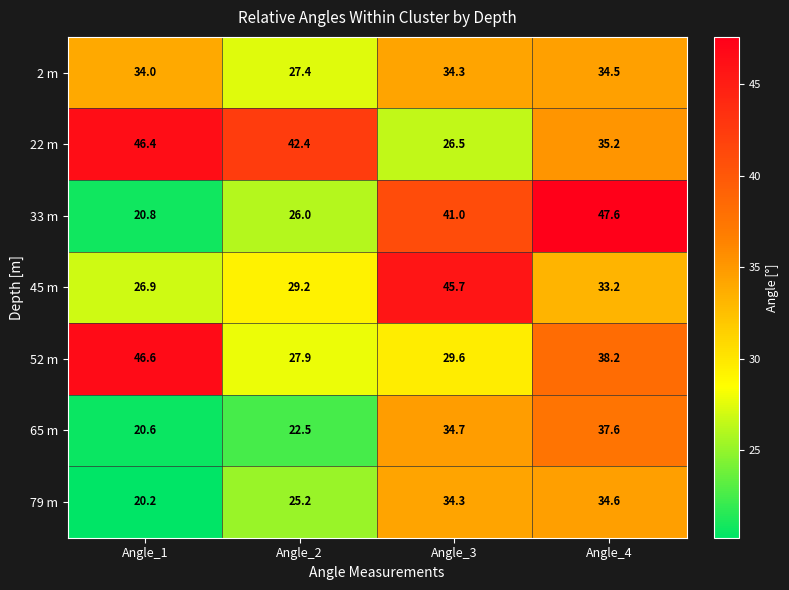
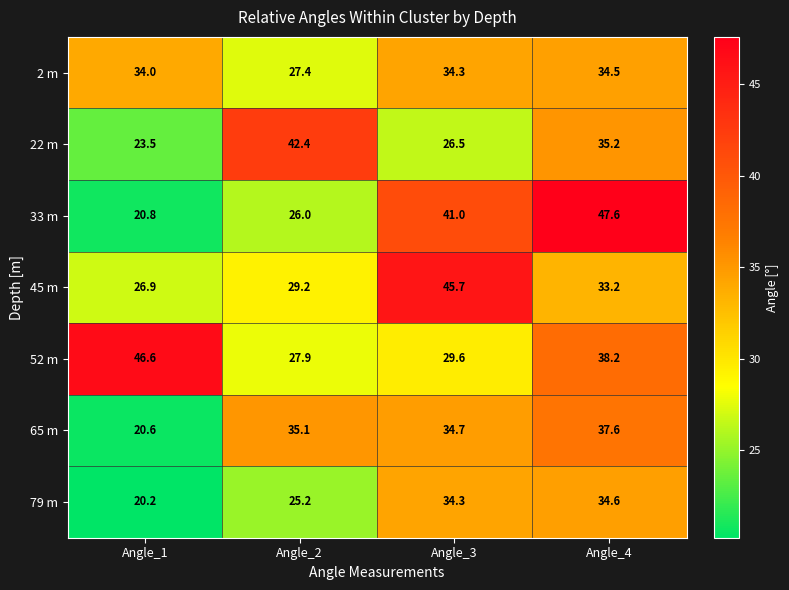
22 m, Angle_1: 46.4 -> 23.5
65 m, Angle_2: 22.5 -> 35.1
